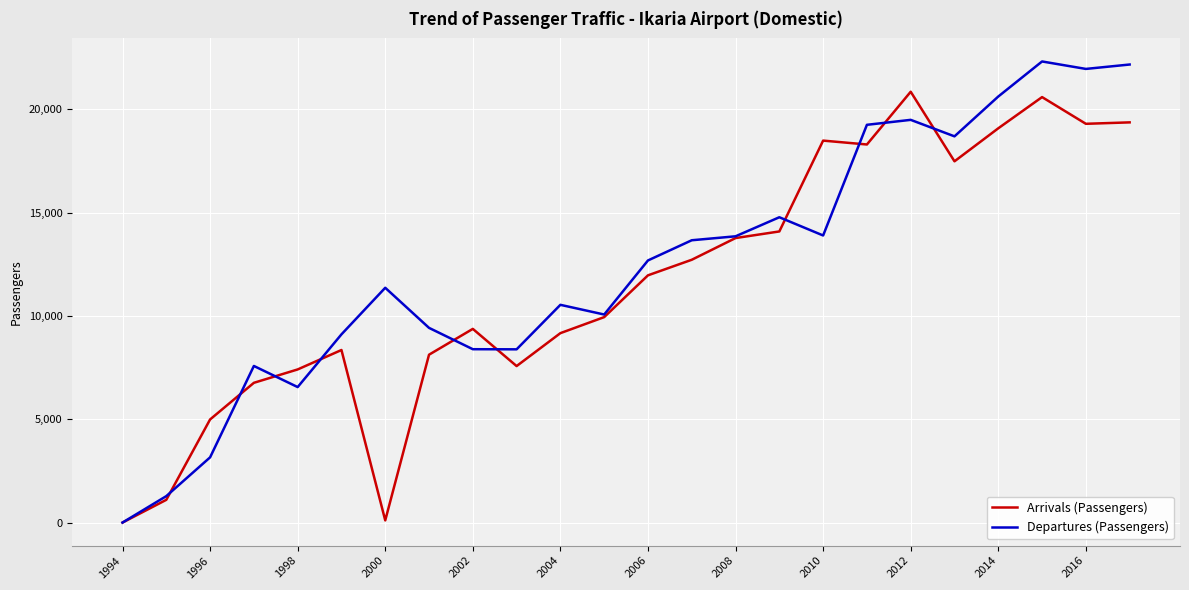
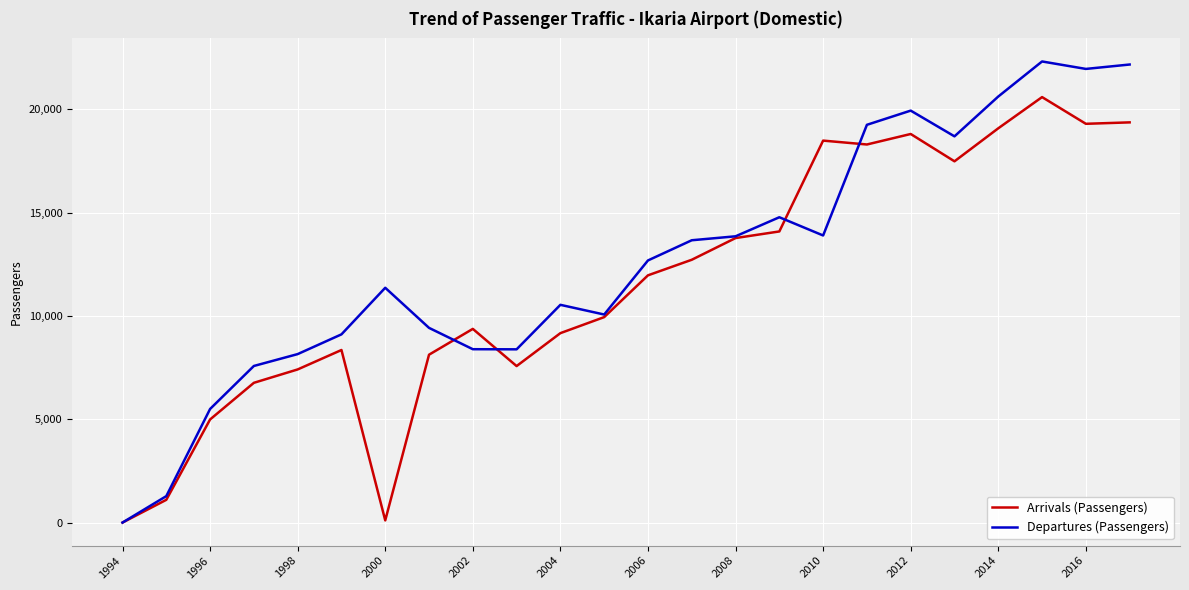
Departures (Passengers), 1996: 3,200 -> 5,500
Departures (Passengers), 1998: 6,600 -> 8,200
Arrivals (Passengers), 2012: 20,800 -> 18,800
Departures (Passengers), 2012: 19,500 -> 19,900
